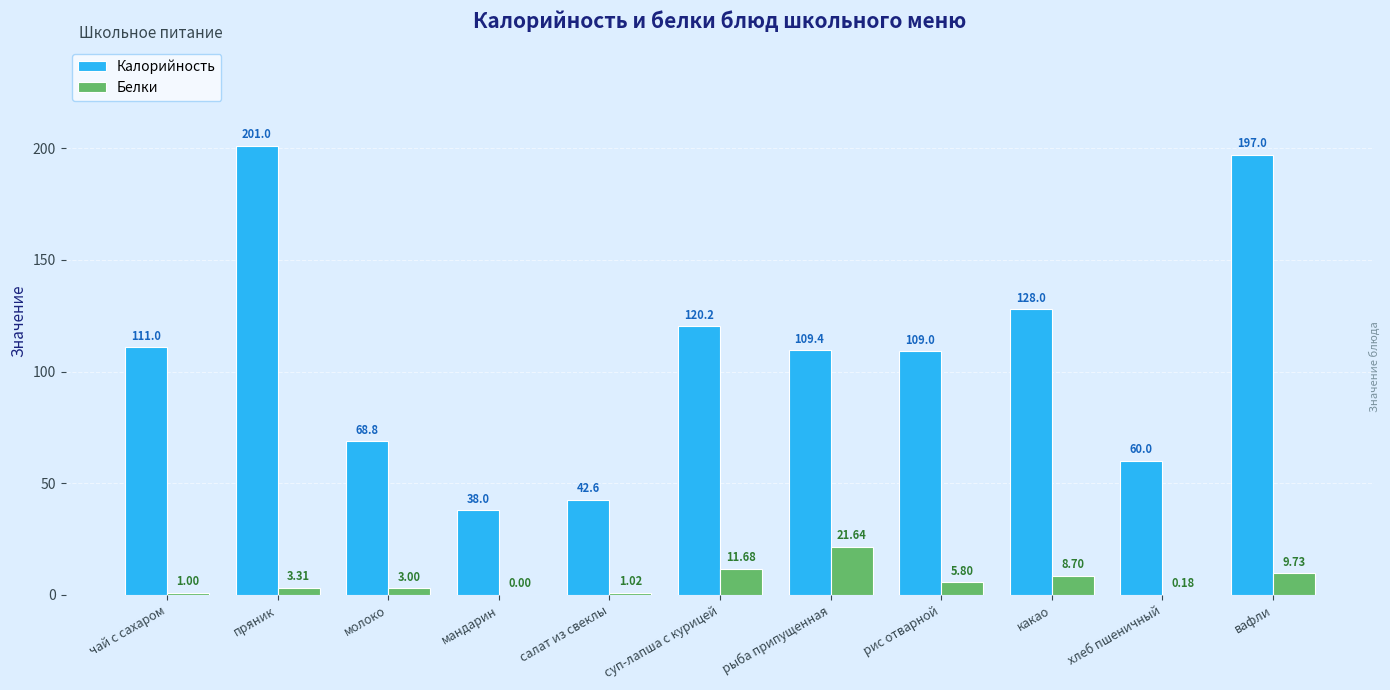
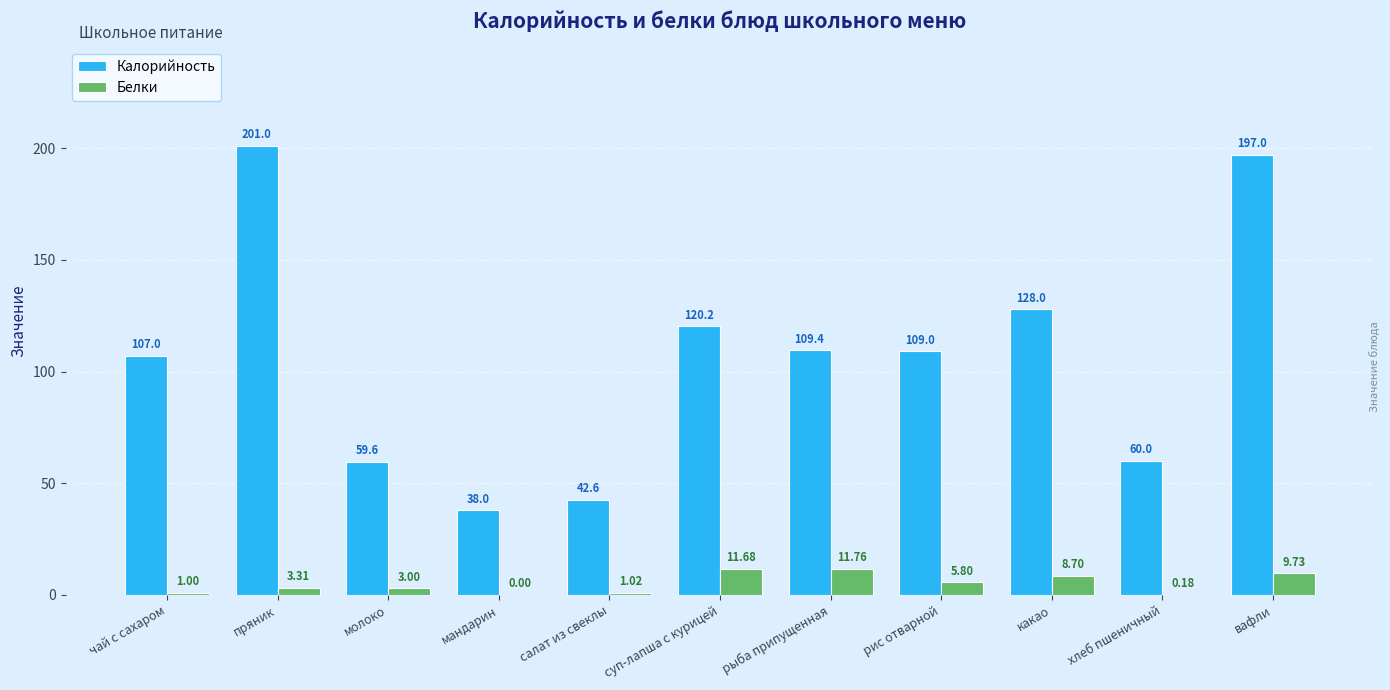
Калорийность, чай с сахаром: 111.0 -> 107.0
Калорийность, молоко: 68.8 -> 59.6
Белки, рыба припущенная: 21.64 -> 11.76
